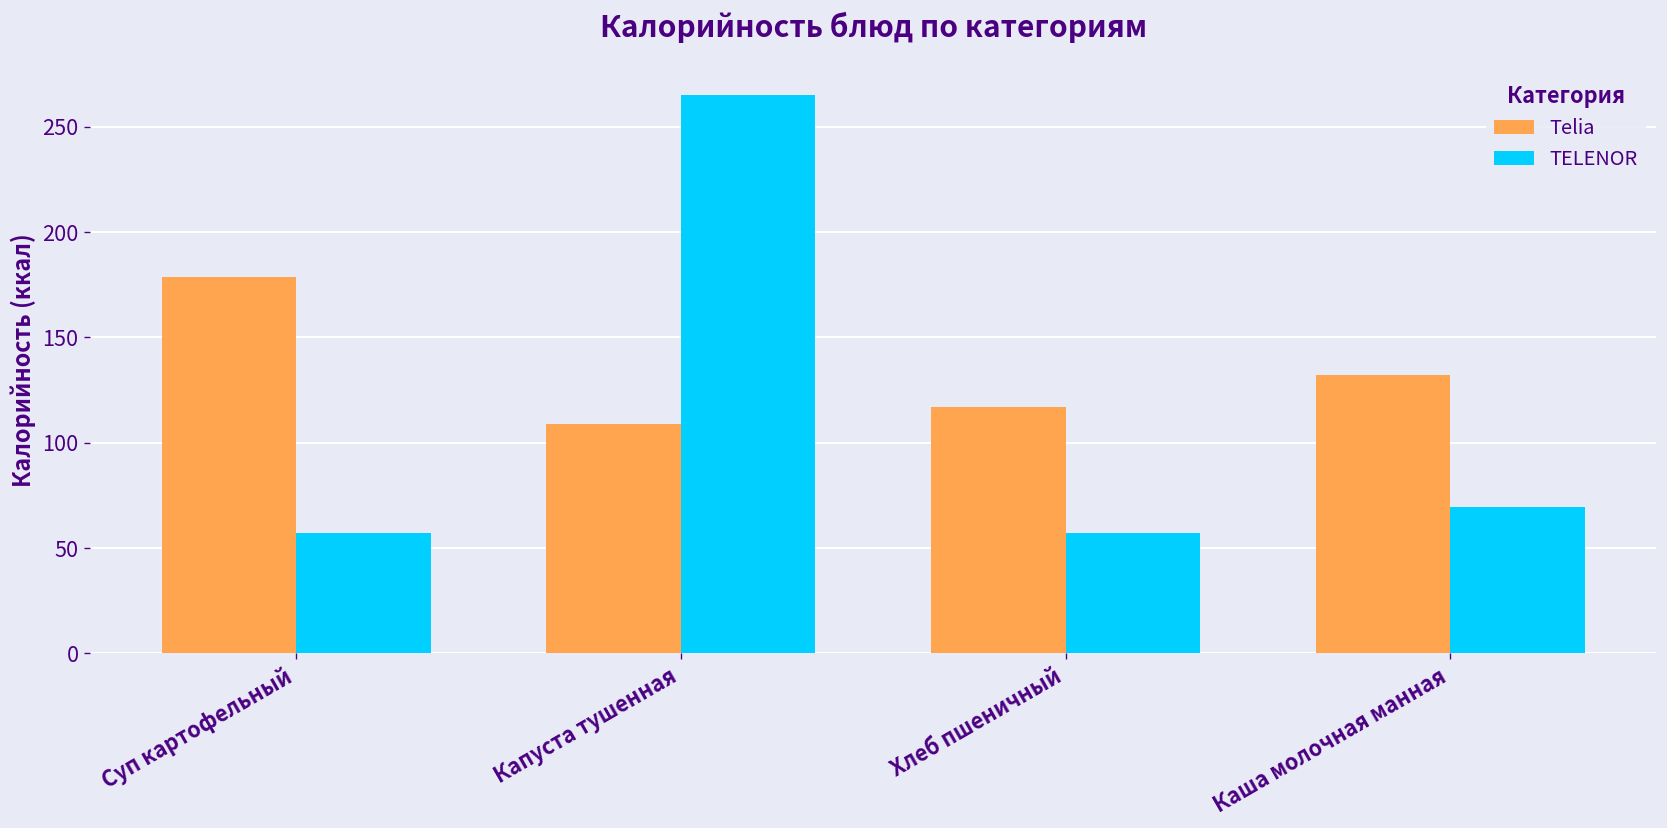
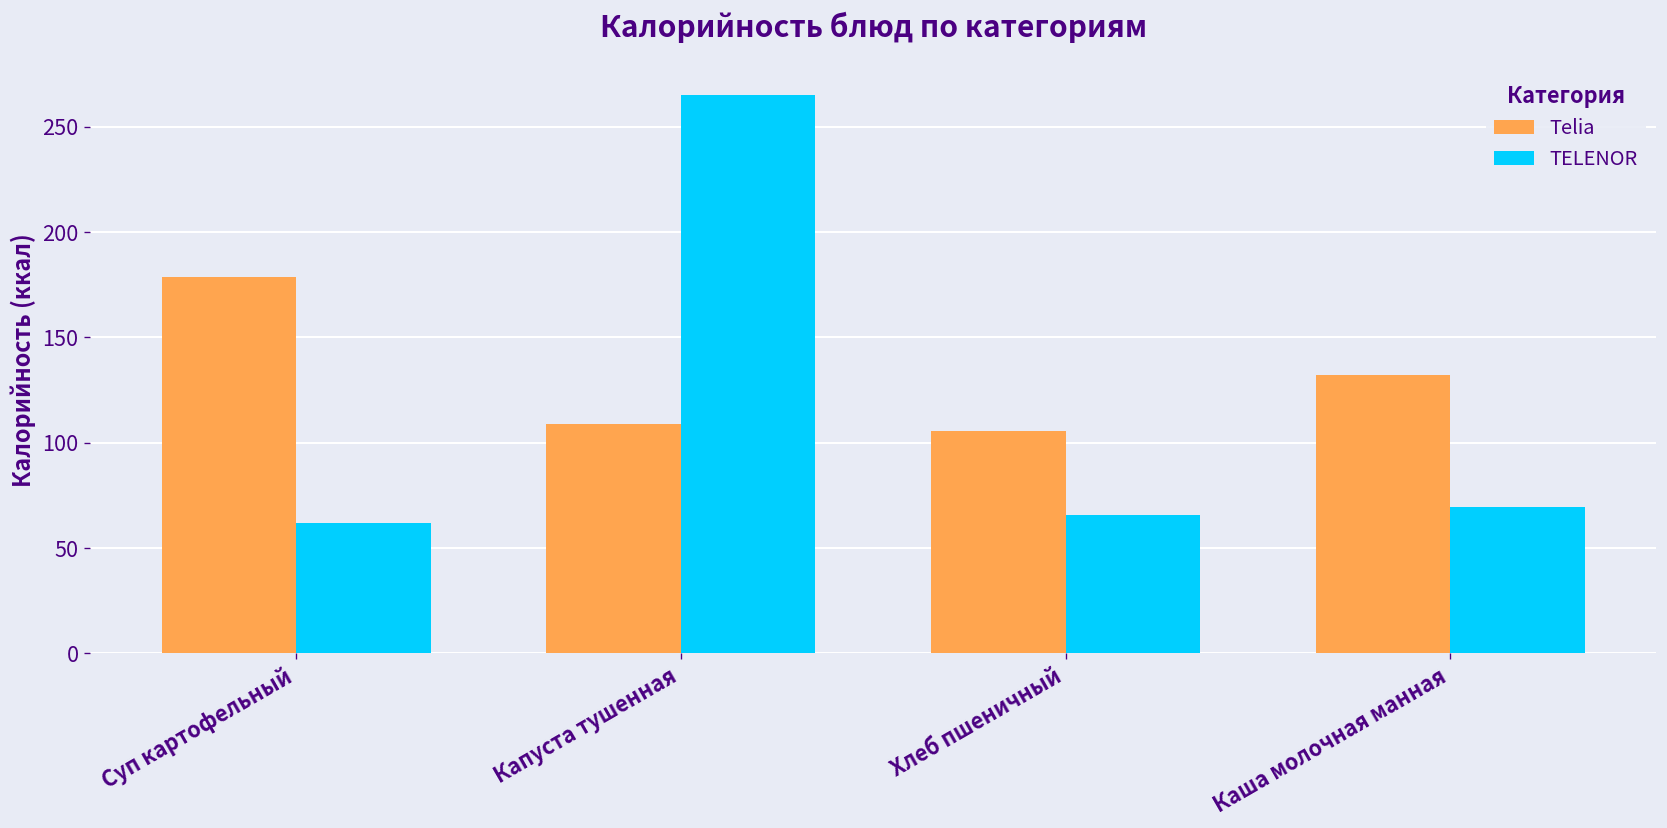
TELENOR, Суп картофельный: 57 -> 62
Telia, Хлеб пшеничный: 117 -> 106
TELENOR, Хлеб пшеничный: 57 -> 66
